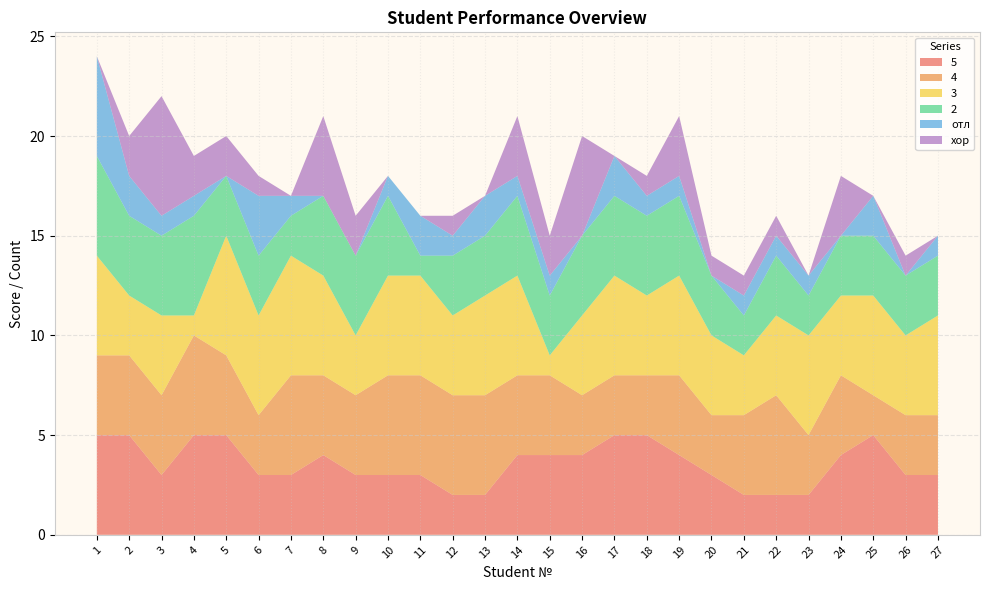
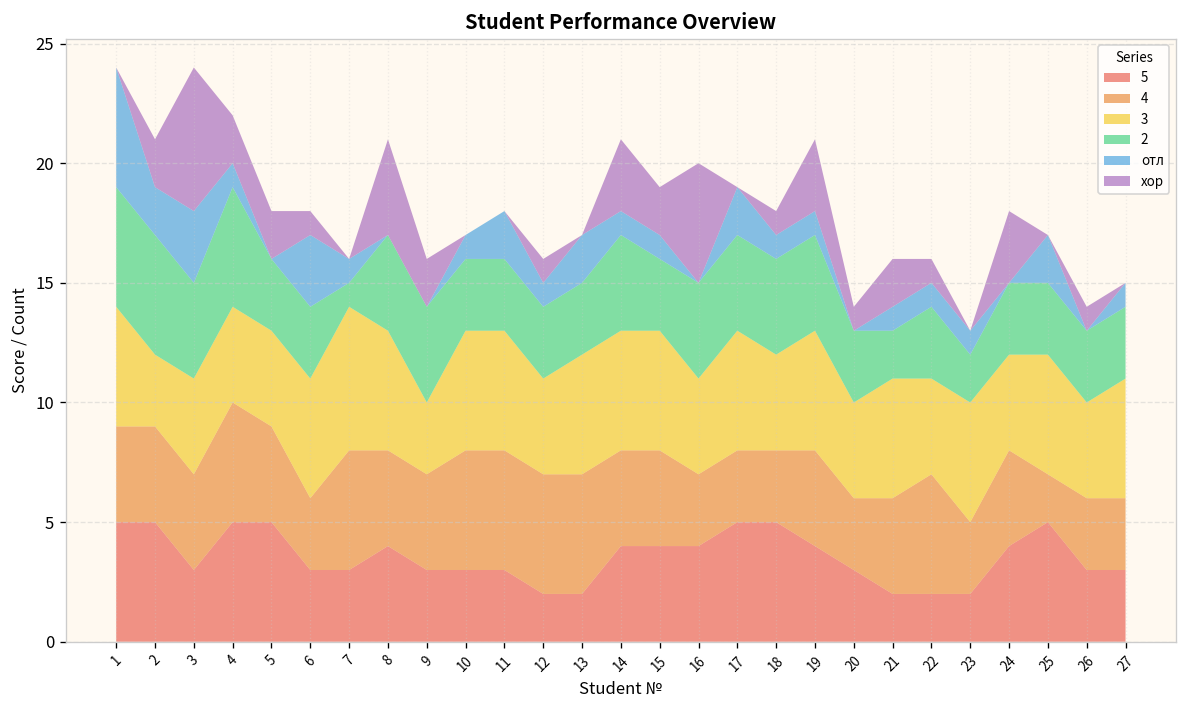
2, 2: 4 -> 5
отл, 3: 1 -> 3
3, 4: 1 -> 4
3, 5: 6 -> 4
2, 7: 2 -> 1
2, 10: 4 -> 3
2, 11: 1 -> 3
3, 15: 1 -> 5
3, 21: 3 -> 5
хор, 21: 1 -> 2
